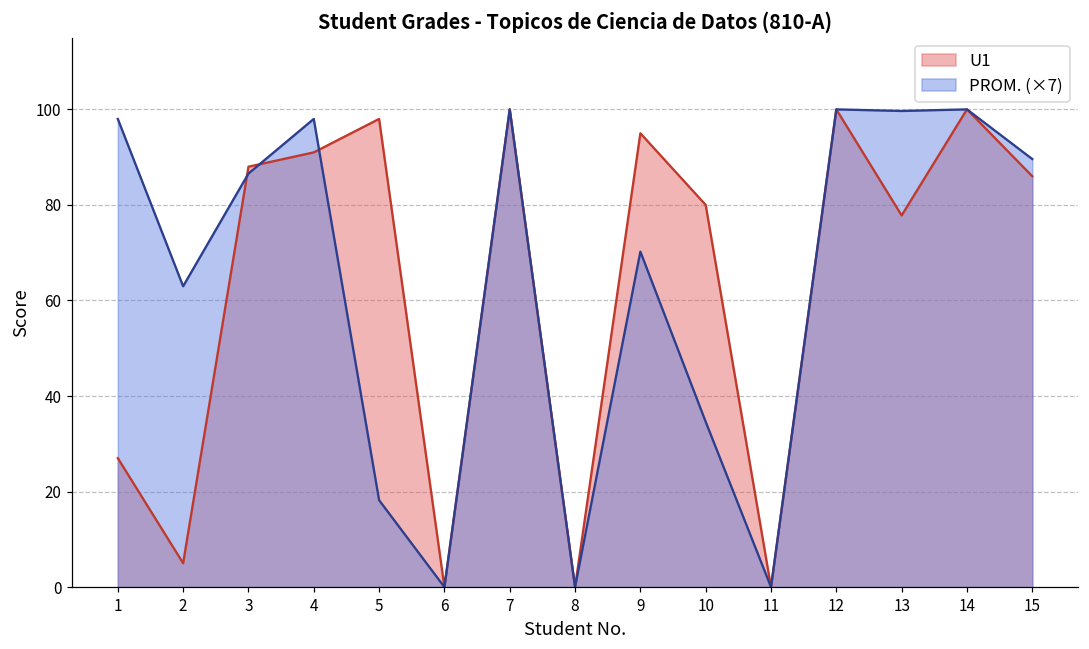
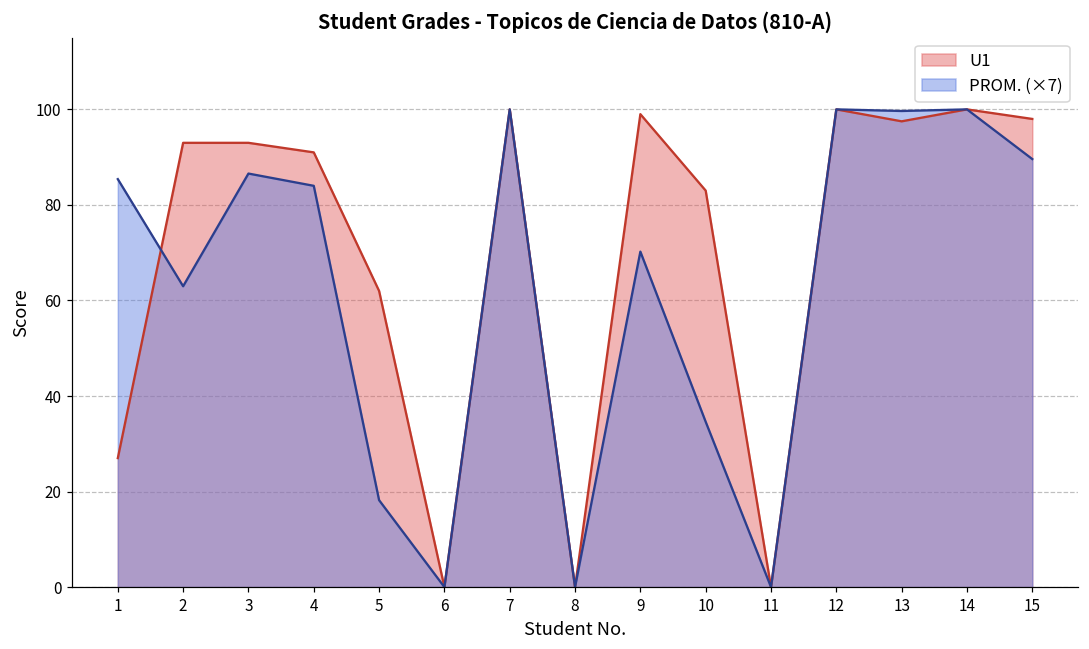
PROM. (×7), 1: 98 -> 85
U1, 2: 5 -> 93
U1, 3: 88 -> 93
PROM. (×7), 4: 98 -> 84
U1, 5: 98 -> 62
U1, 9: 95 -> 99
U1, 10: 80 -> 83
U1, 13: 78 -> 98
U1, 15: 86 -> 98
